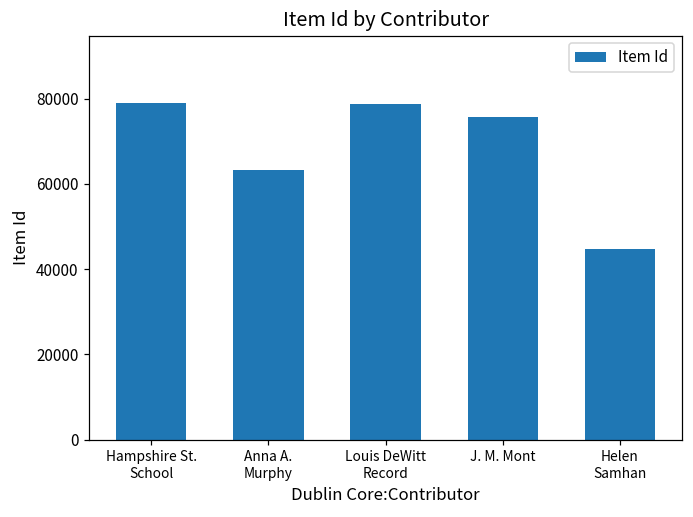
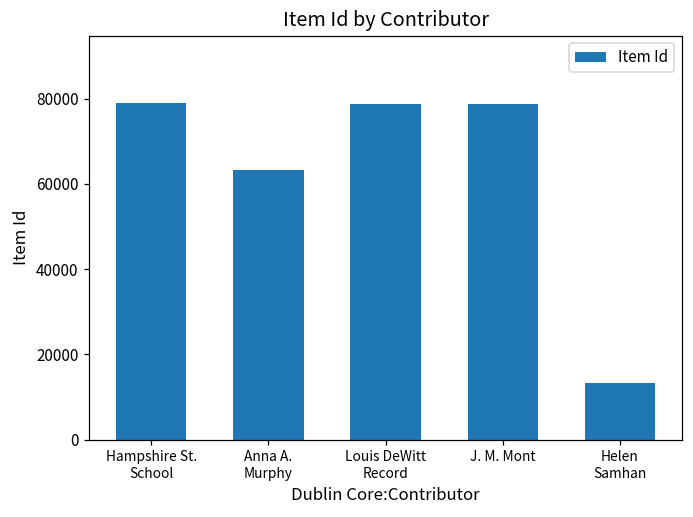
J. M. Mont: 76000 -> 79000
Helen Samhan: 45000 -> 13000
